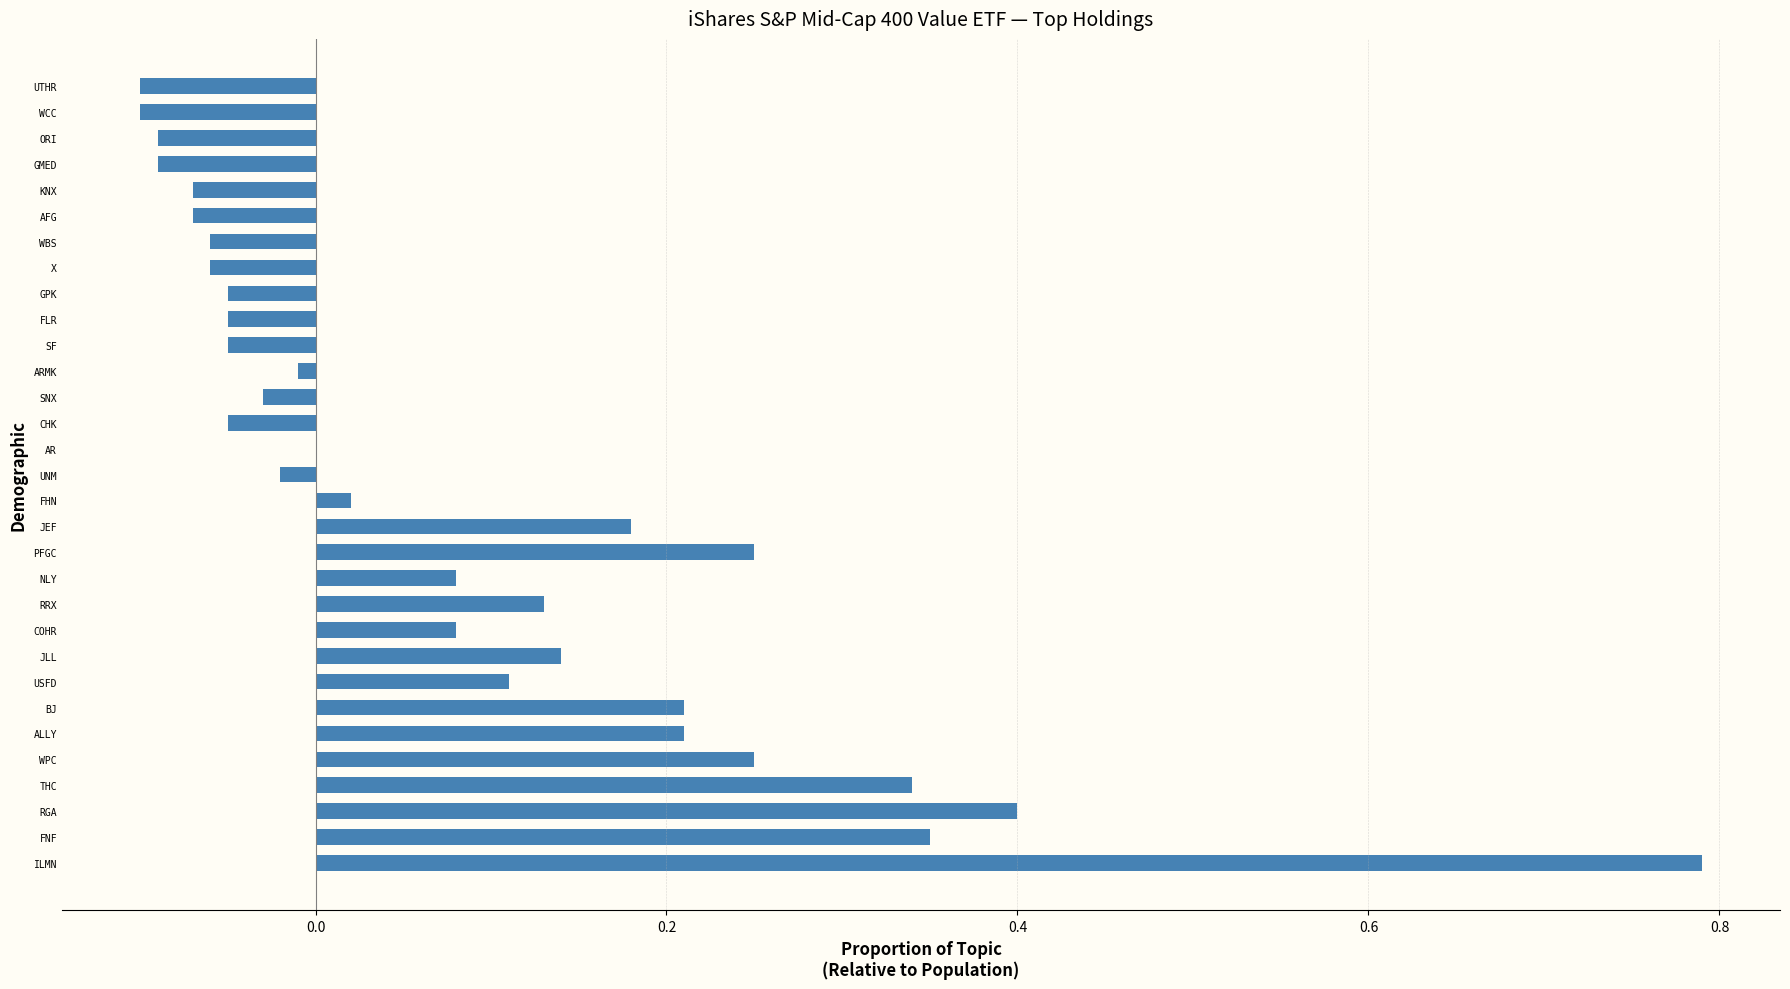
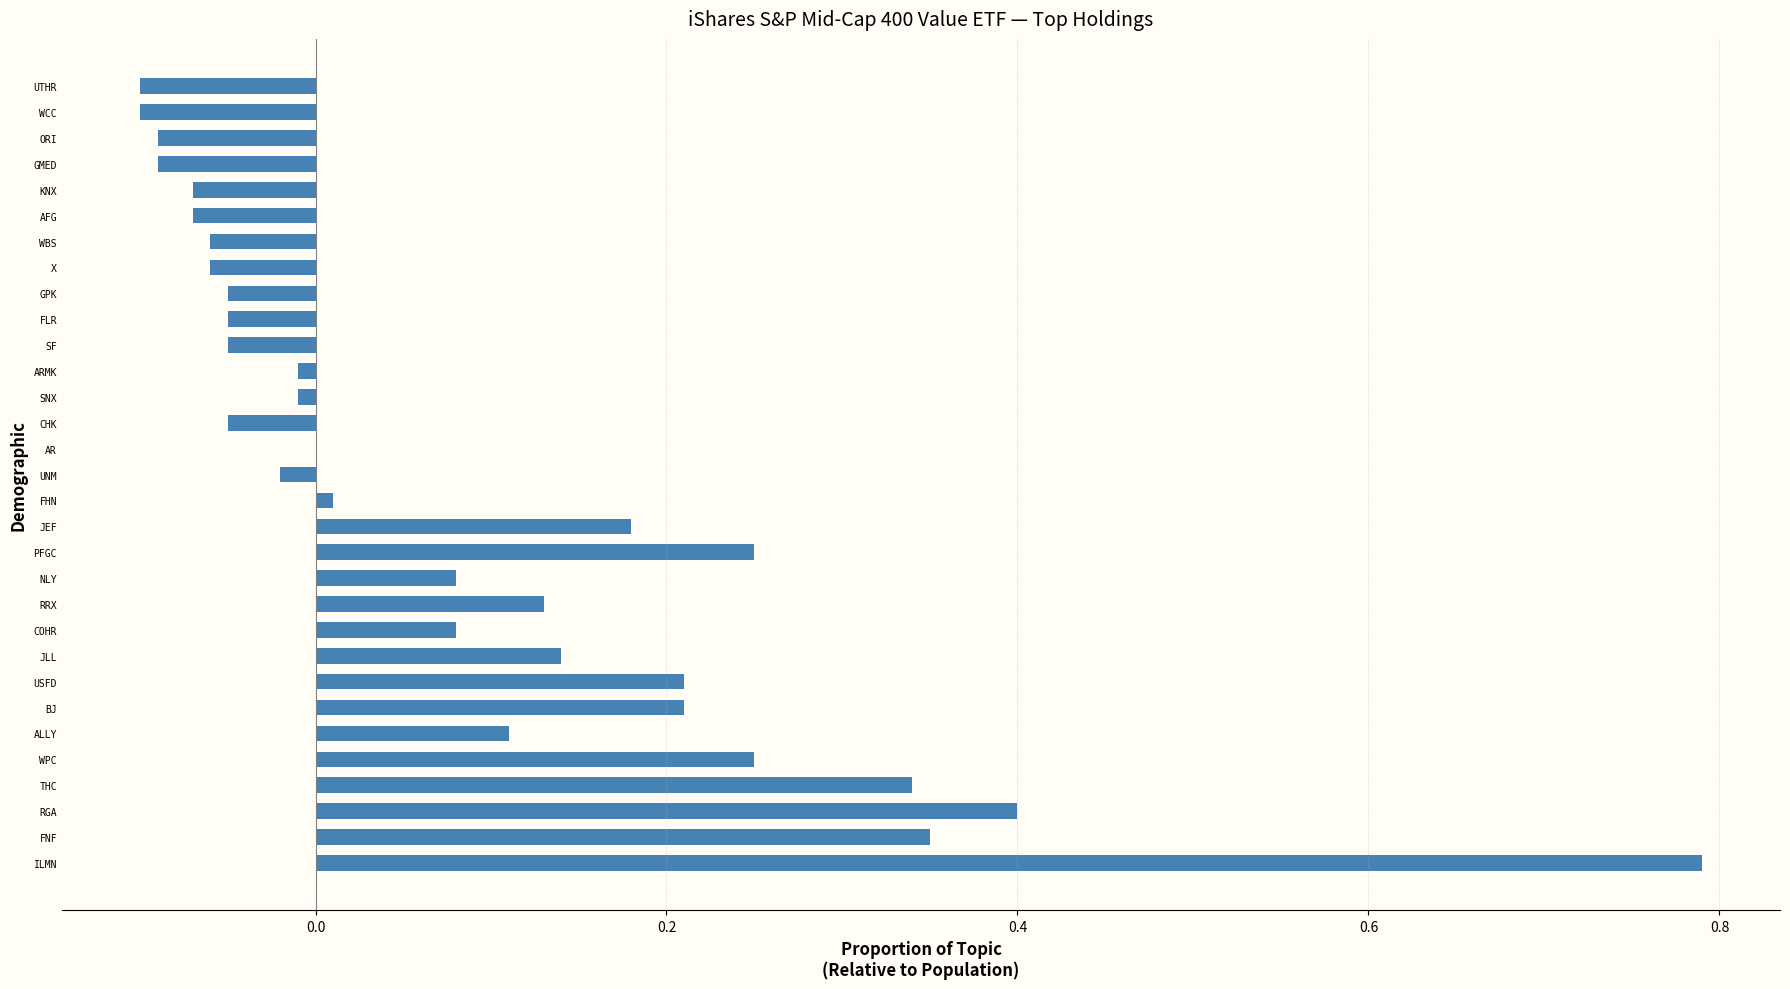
SNX: -0.030 -> -0.010
FHN: 0.020 -> 0.010
USFD: 0.110 -> 0.210
ALLY: 0.210 -> 0.110
